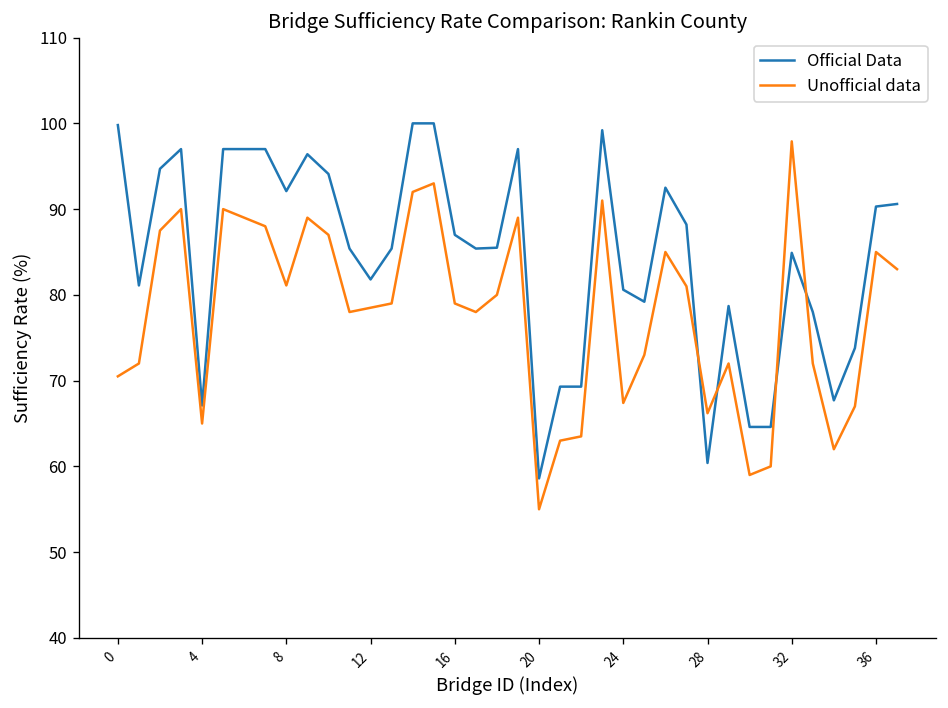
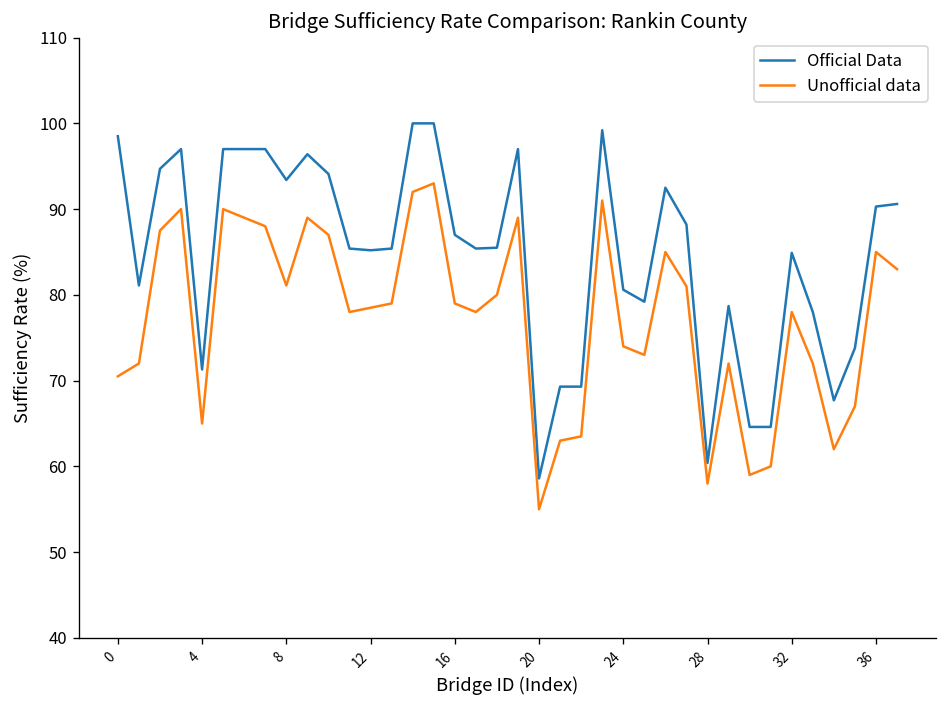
Official Data, 0: 100 -> 99
Official Data, 4: 67 -> 71
Official Data, 8: 92 -> 93
Official Data, 12: 82 -> 85
Unofficial data, 24: 67 -> 74
Unofficial data, 28: 66 -> 58
Unofficial data, 32: 98 -> 78
